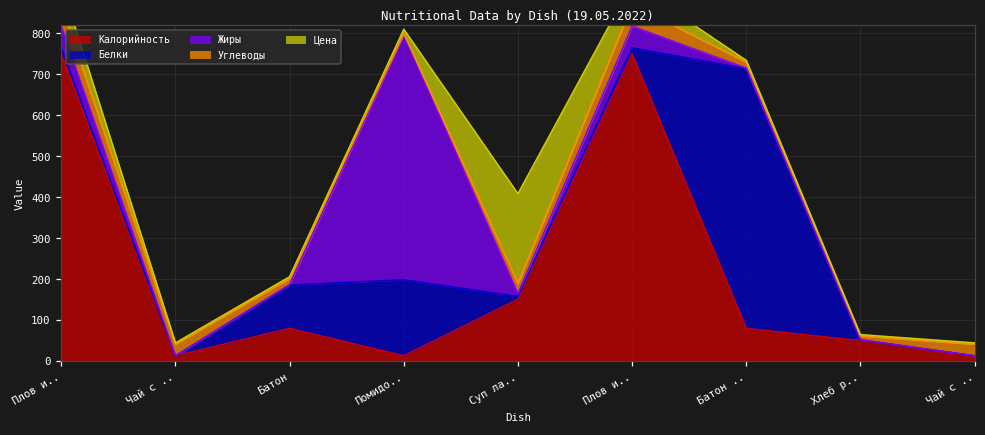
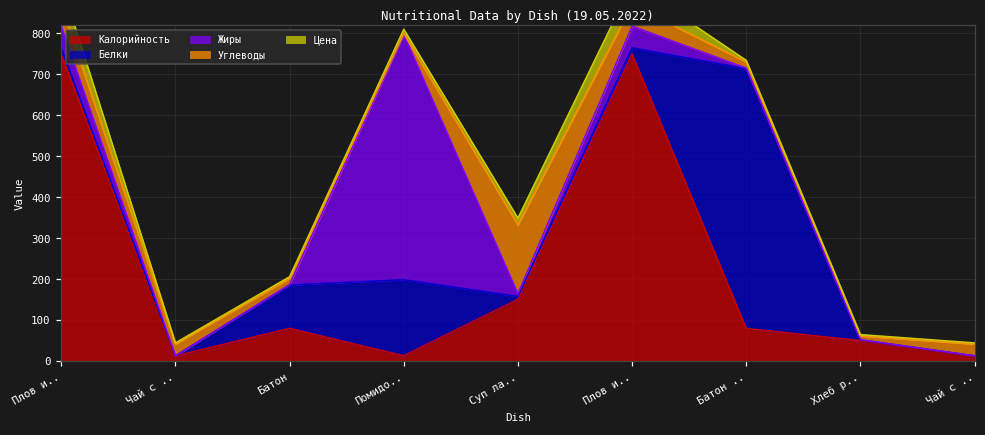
Углеводы, Суп ла..: 30 -> 170
Цена, Суп ла..: 220 -> 20
